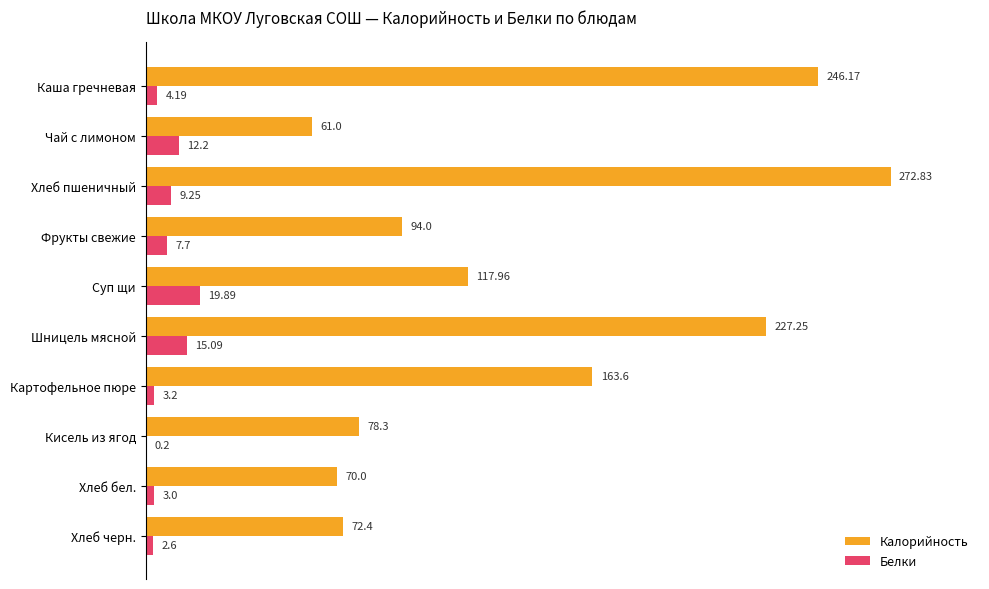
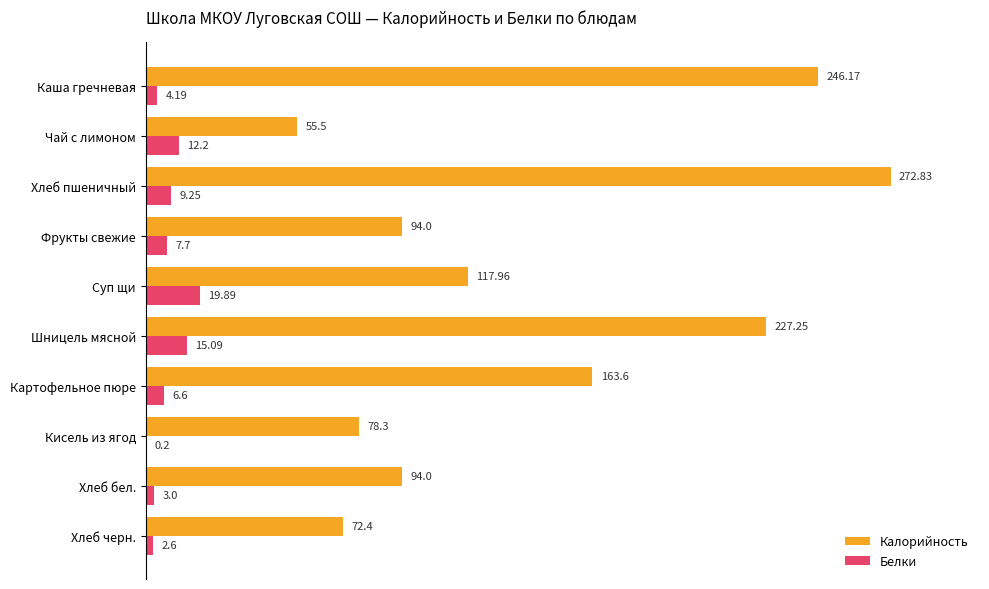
Калорийность, Чай с лимоном: 61.0 -> 55.5
Белки, Картофельное пюре: 3.2 -> 6.6
Калорийность, Хлеб бел.: 70.0 -> 94.0
